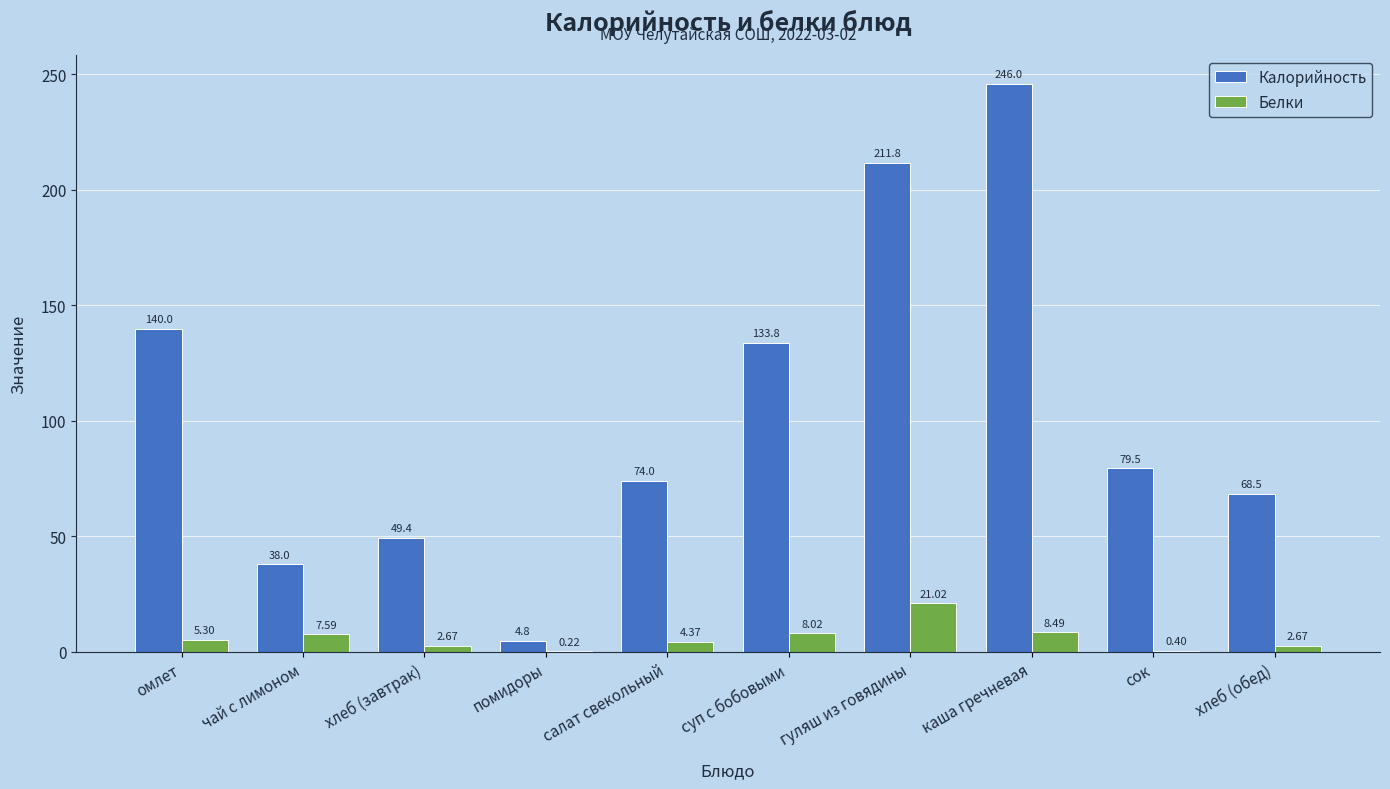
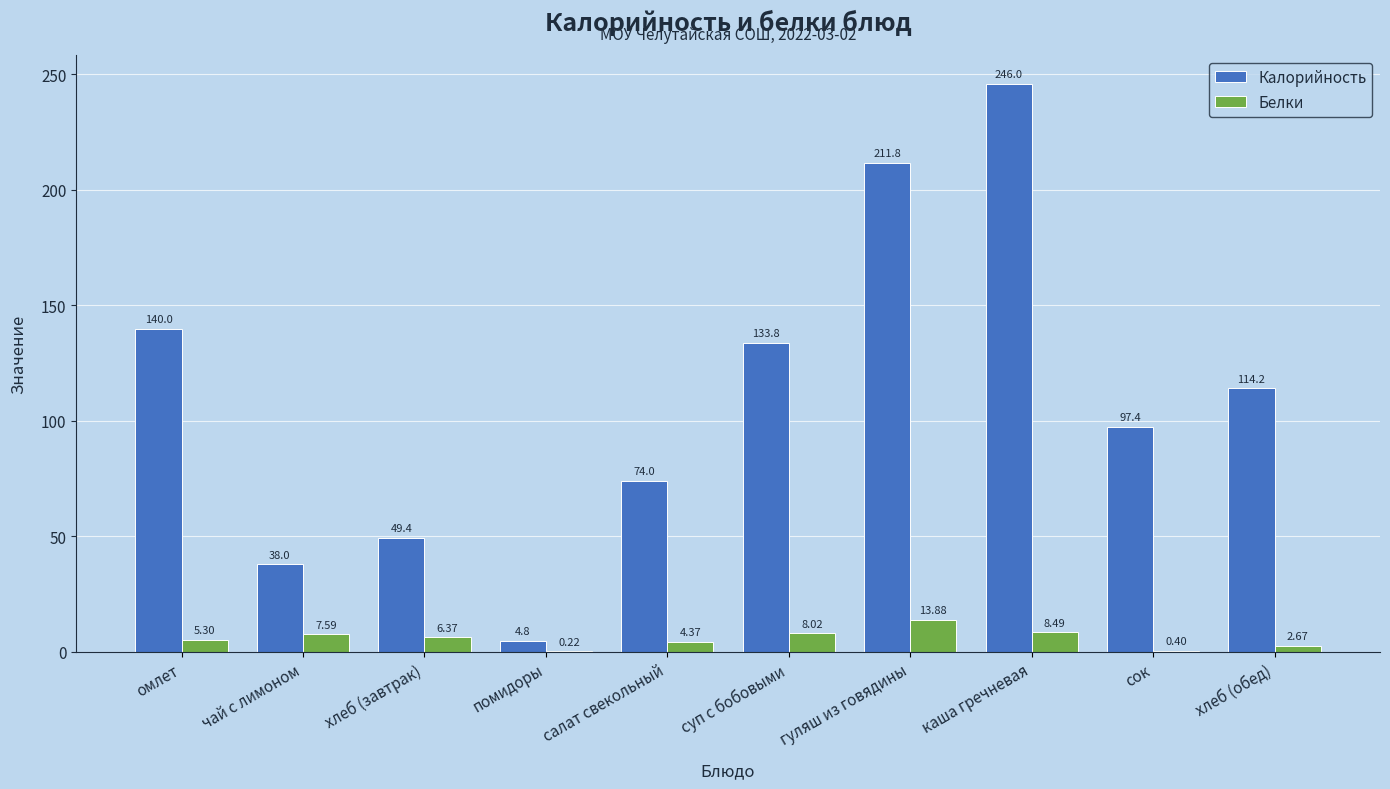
Белки, хлеб (завтрак): 2.67 -> 6.37
Белки, гуляш из говядины: 21.02 -> 13.88
Калорийность, сок: 79.5 -> 97.4
Калорийность, хлеб (обед): 68.5 -> 114.2
